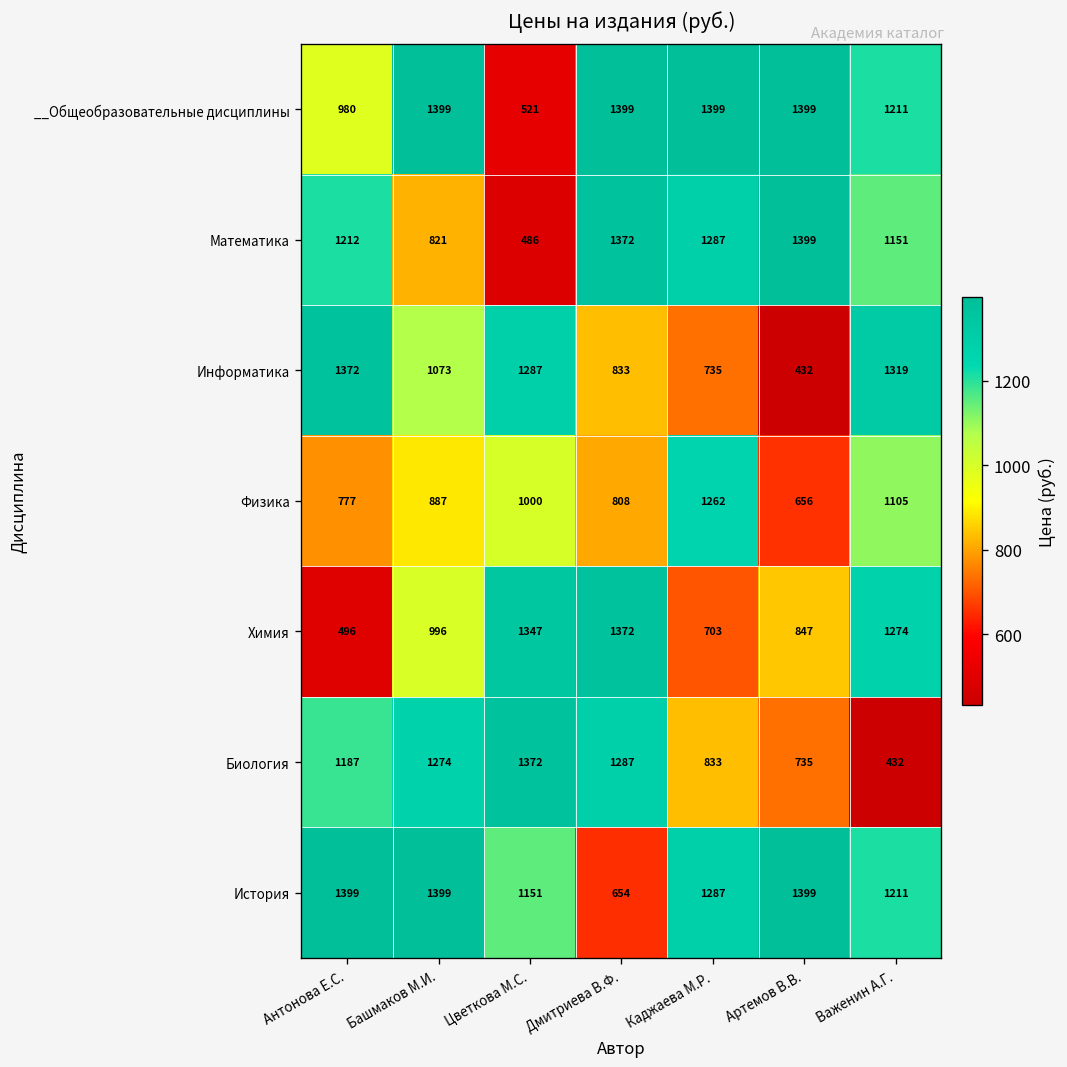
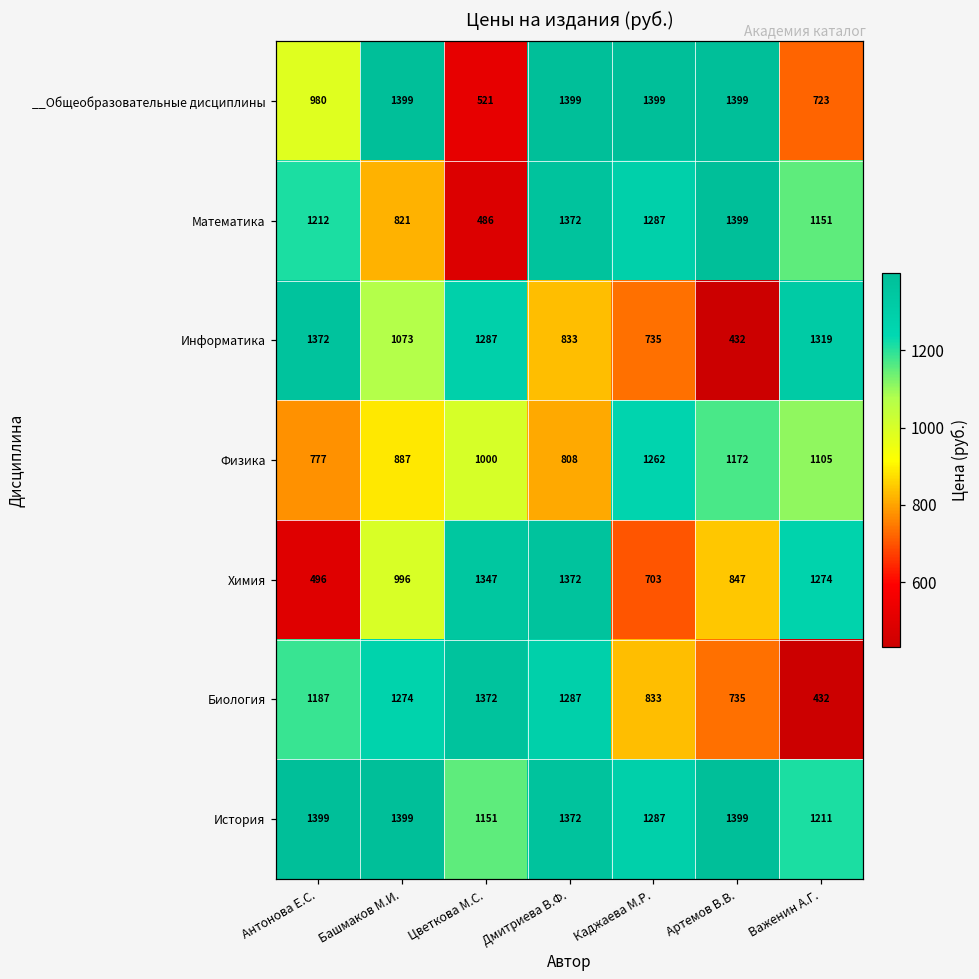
__Общеобразовательные дисциплины, Важенин А.Г.: 1211 -> 723
Физика, Артемов В.В.: 656 -> 1172
История, Дмитриева В.Ф.: 654 -> 1372
